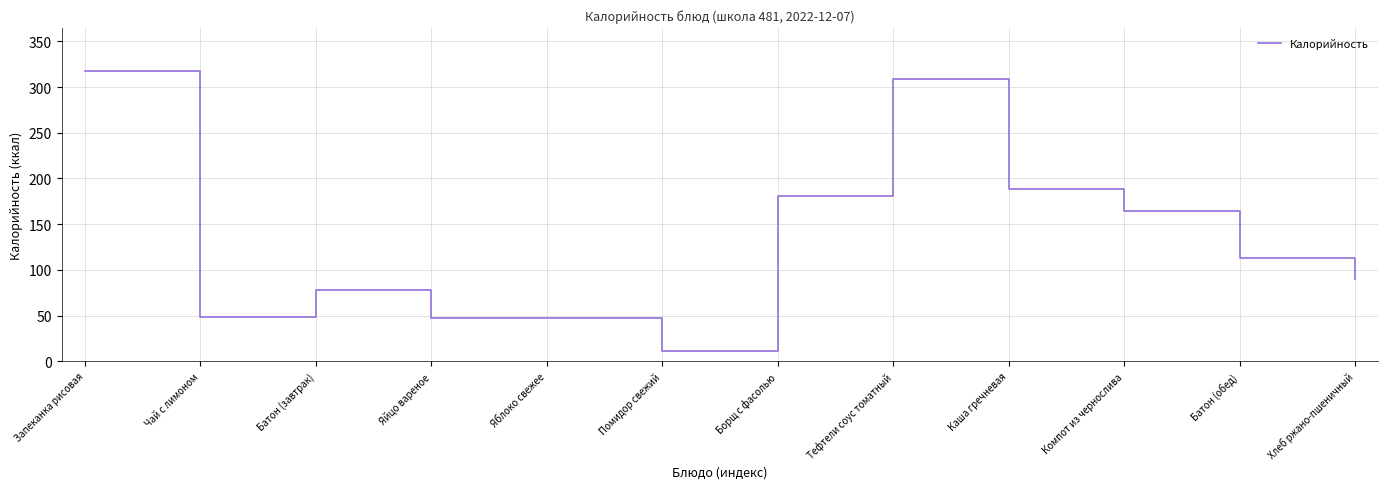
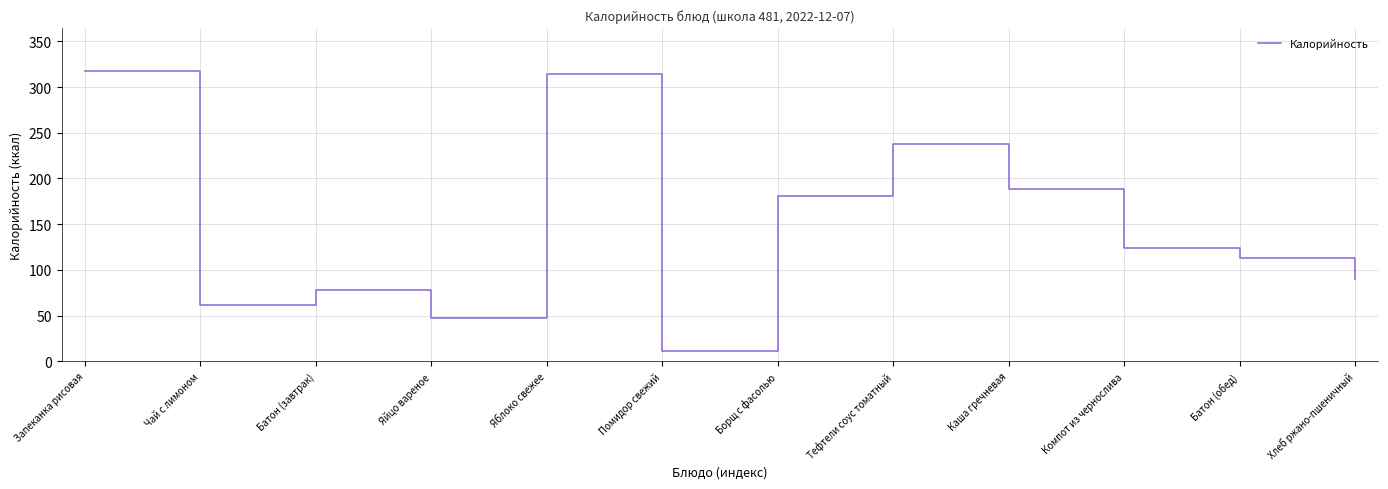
Чай с лимоном: 50 -> 60
Яблоко свежее: 50 -> 310
Тефтели соус томатный: 310 -> 240
Компот из чернослива: 160 -> 120
